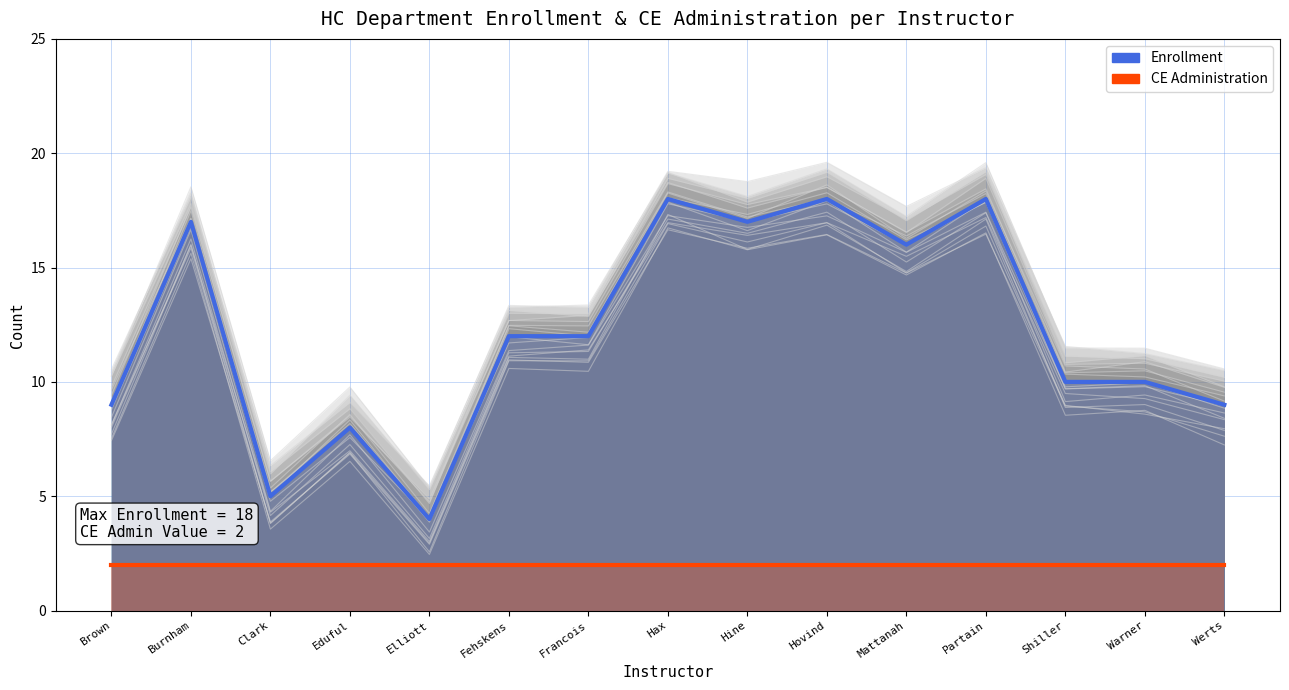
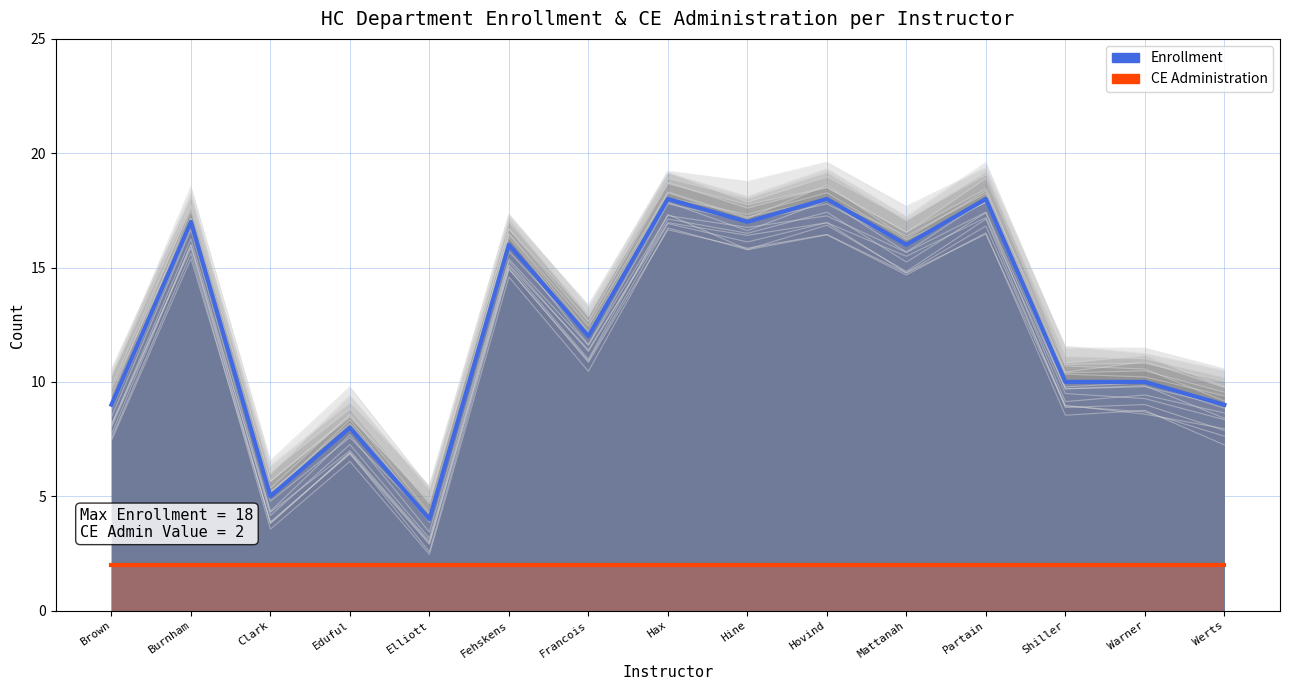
Enrollment, Fehskens: 12 -> 16
